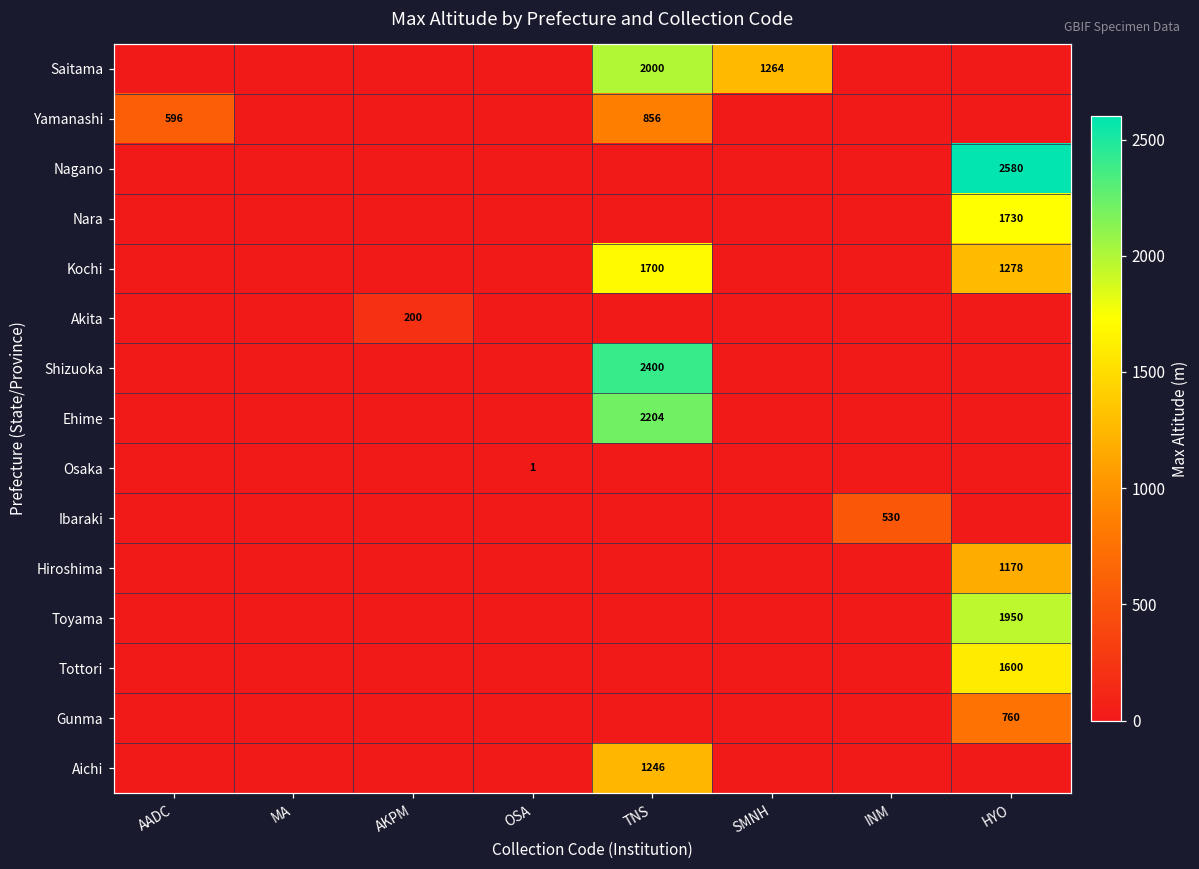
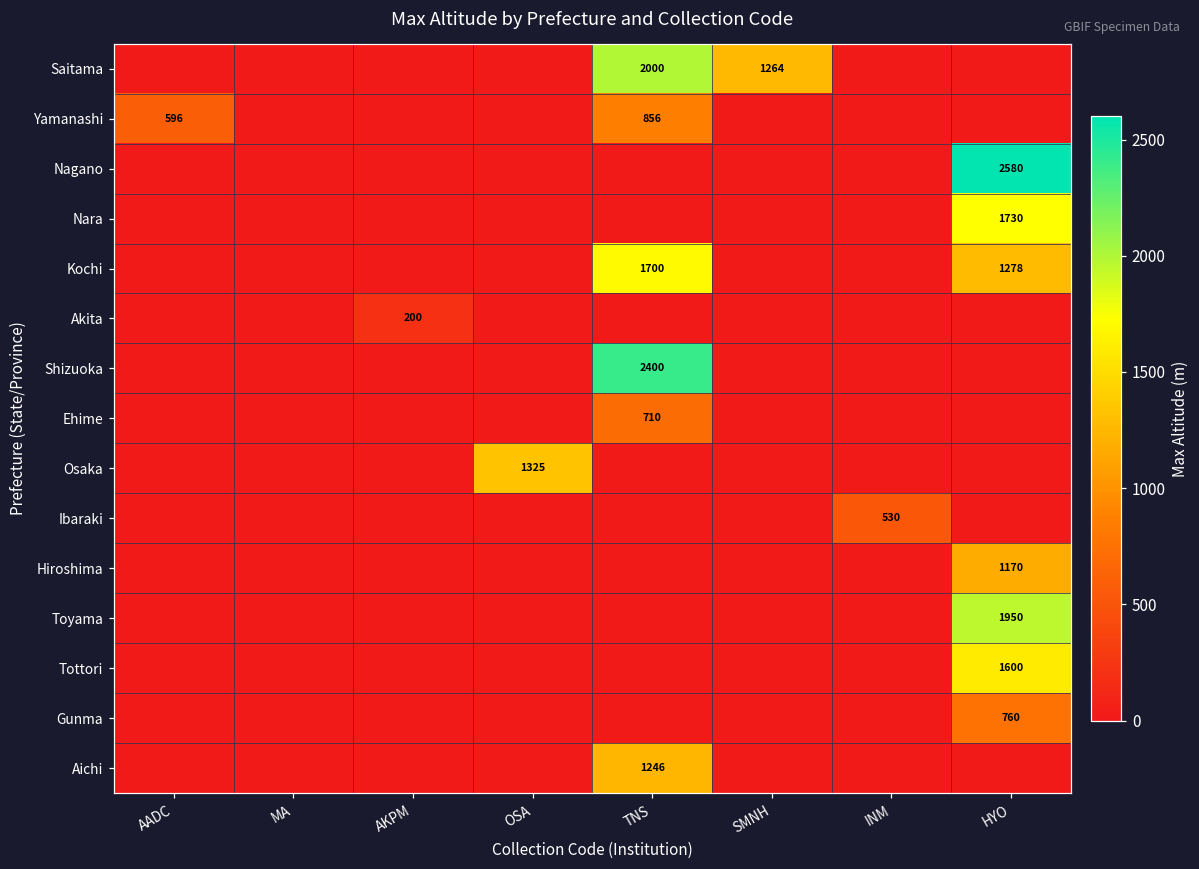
Ehime, TNS: 2204 -> 710
Osaka, OSA: 1 -> 1325
